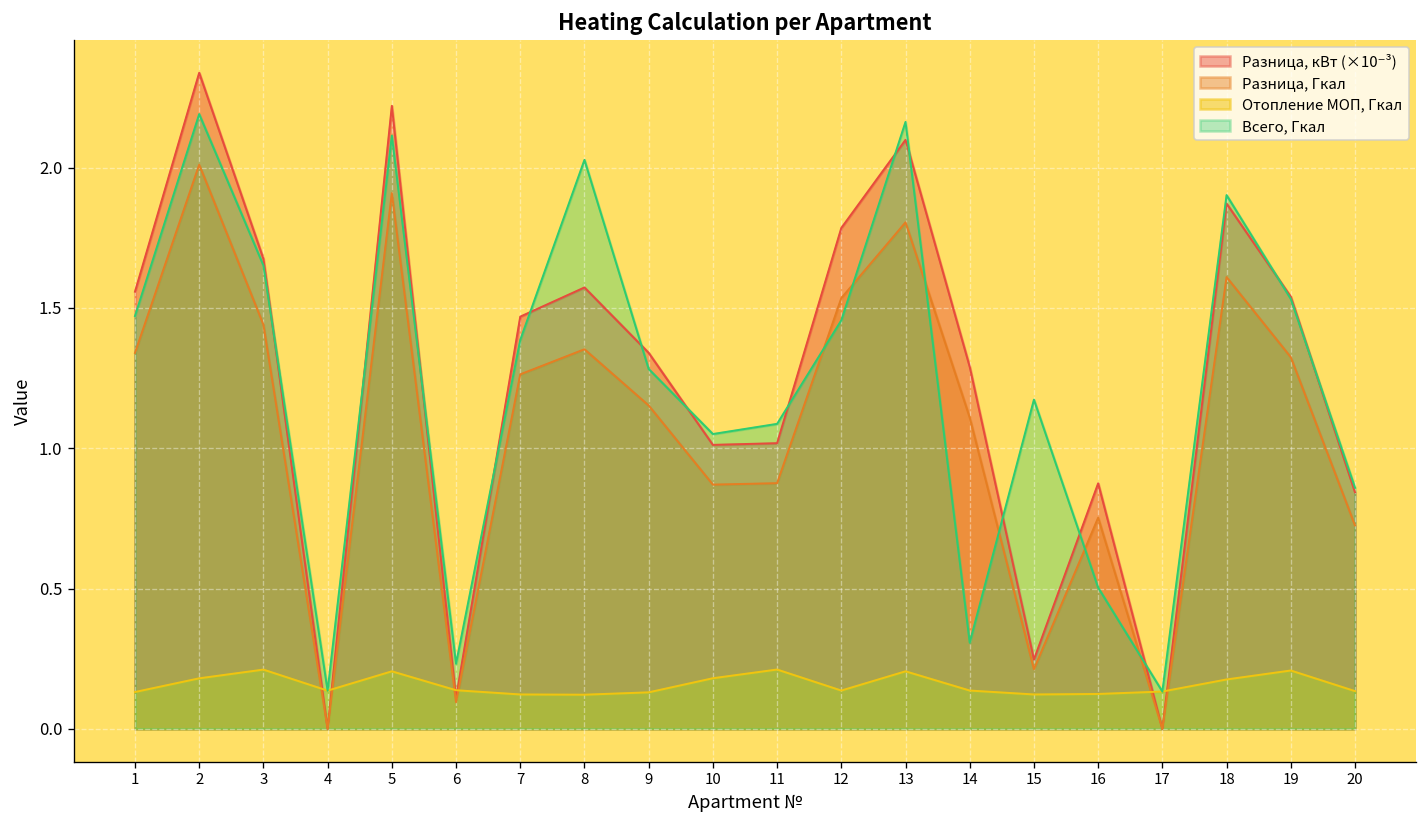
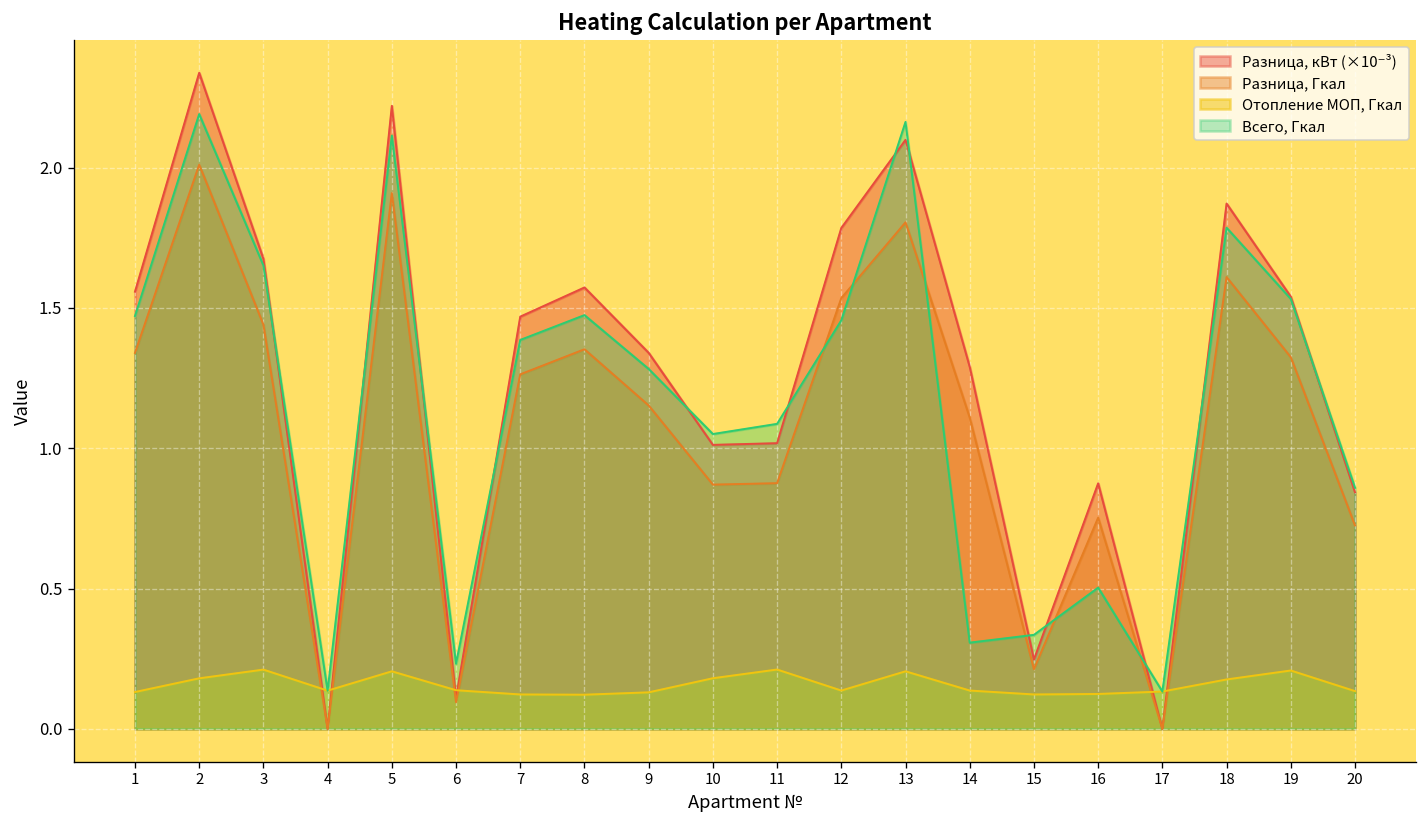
Всего, Гкал, 8: 2.03 -> 1.47
Всего, Гкал, 15: 1.17 -> 0.33
Всего, Гкал, 18: 1.90 -> 1.79
